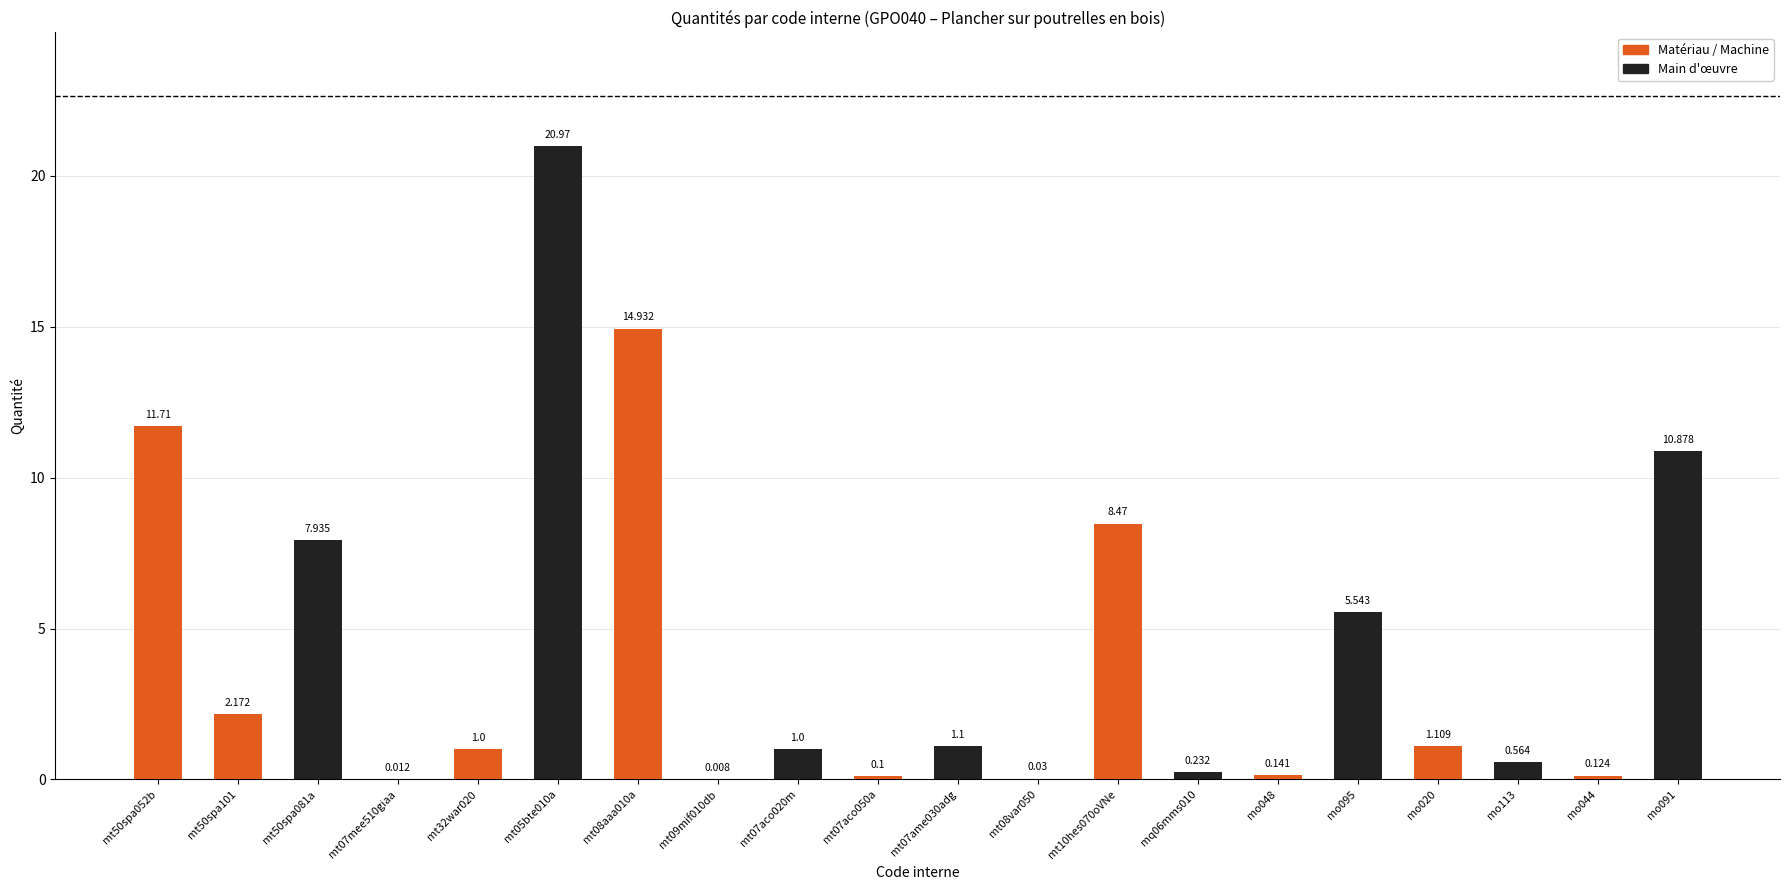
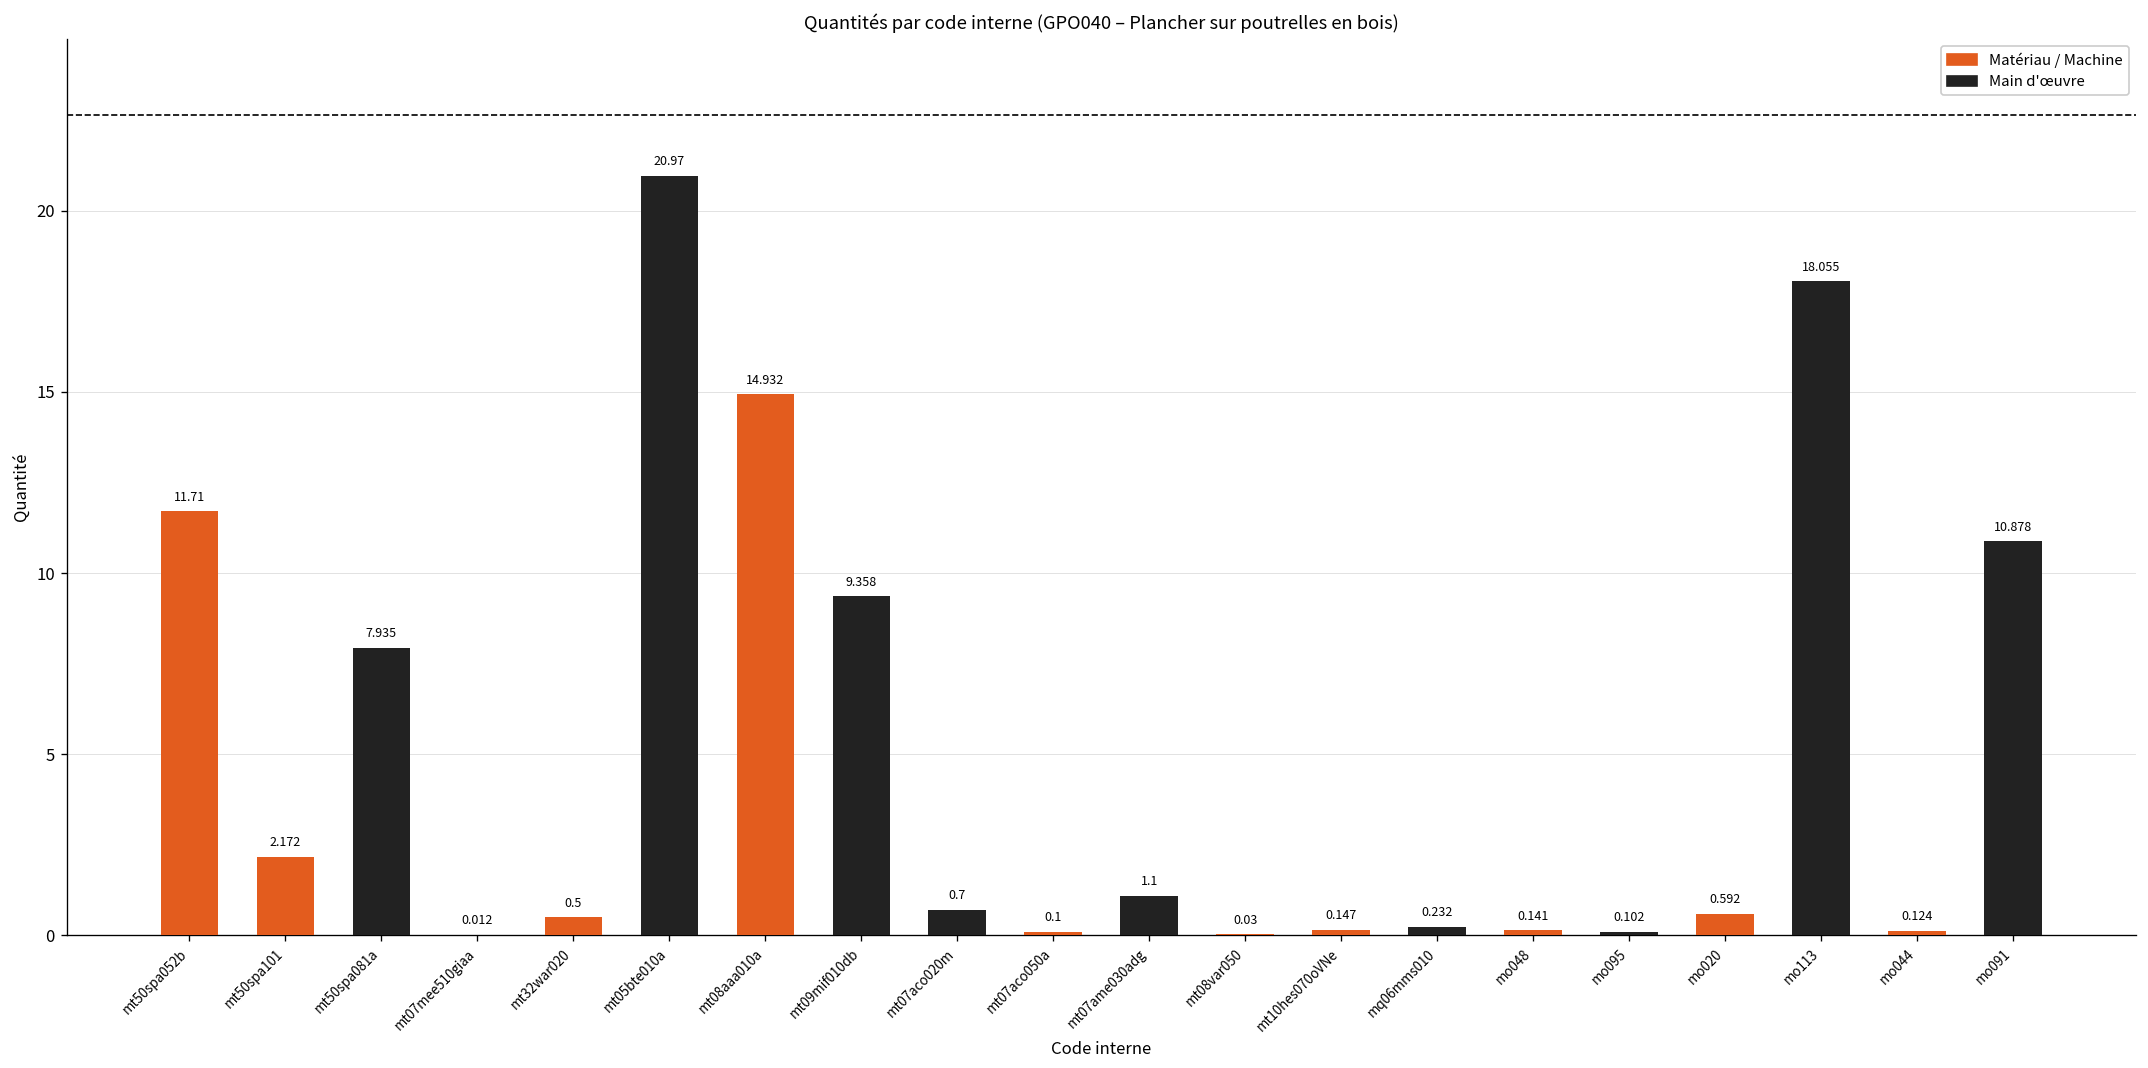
mt32war020: 1.0 -> 0.5
mt09mif010db: 0.008 -> 9.358
mt07aco020m: 1.0 -> 0.7
mt10hes070oVNe: 8.47 -> 0.147
mo095: 5.543 -> 0.102
mo020: 1.109 -> 0.592
mo113: 0.564 -> 18.055
